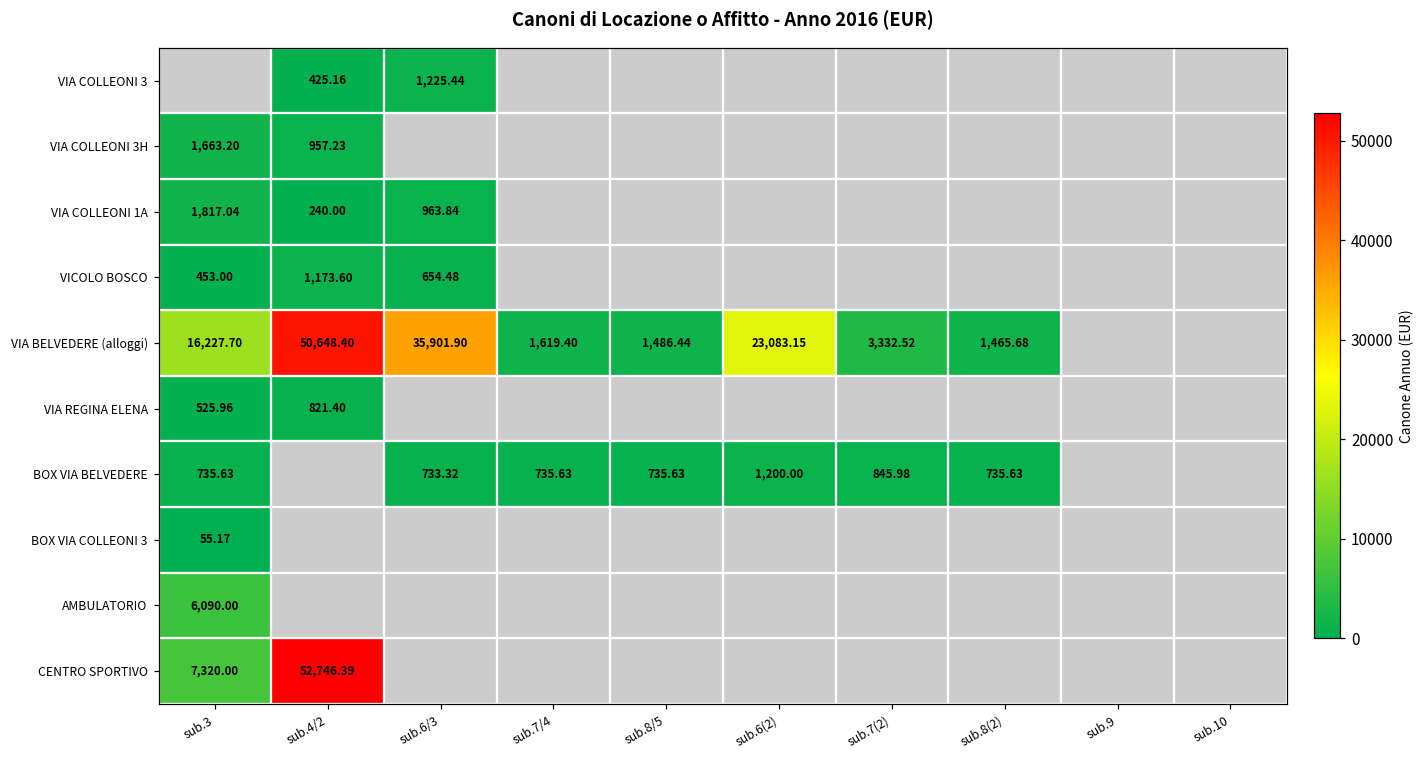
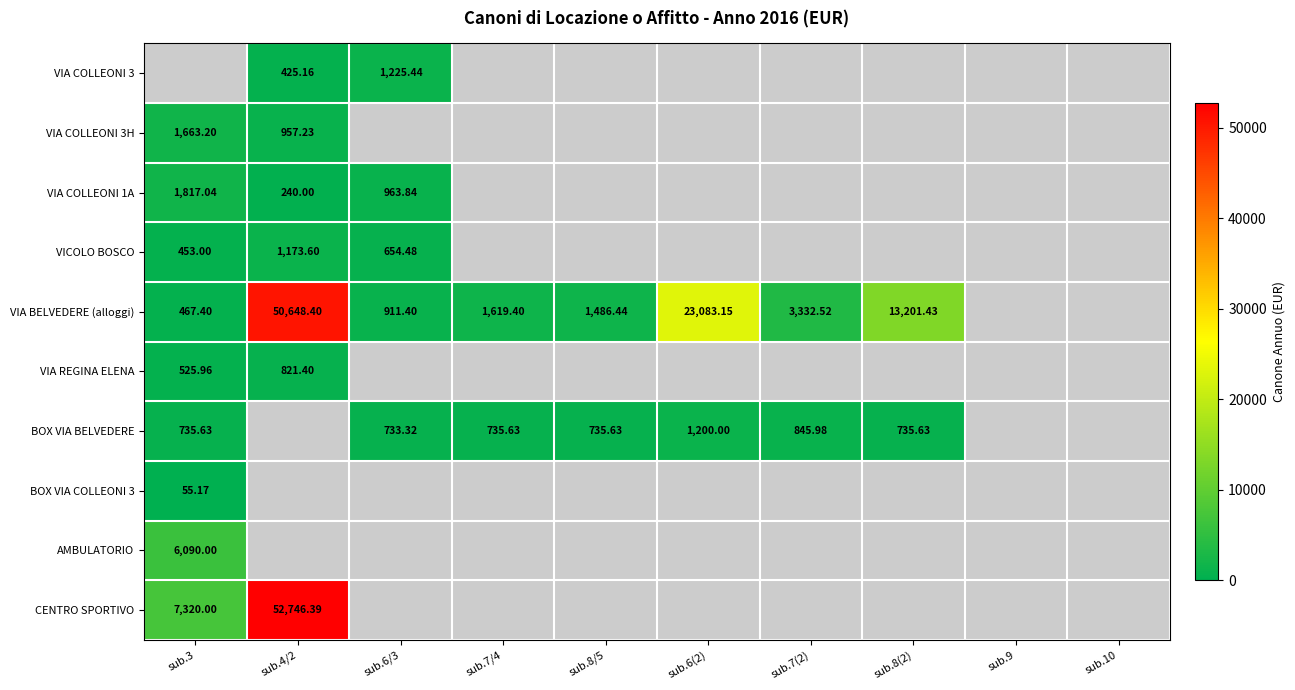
VIA BELVEDERE (alloggi), sub.3: 16,227.70 -> 467.40
VIA BELVEDERE (alloggi), sub.6/3: 35,901.90 -> 911.40
VIA BELVEDERE (alloggi), sub.8(2): 1,465.68 -> 13,201.43
